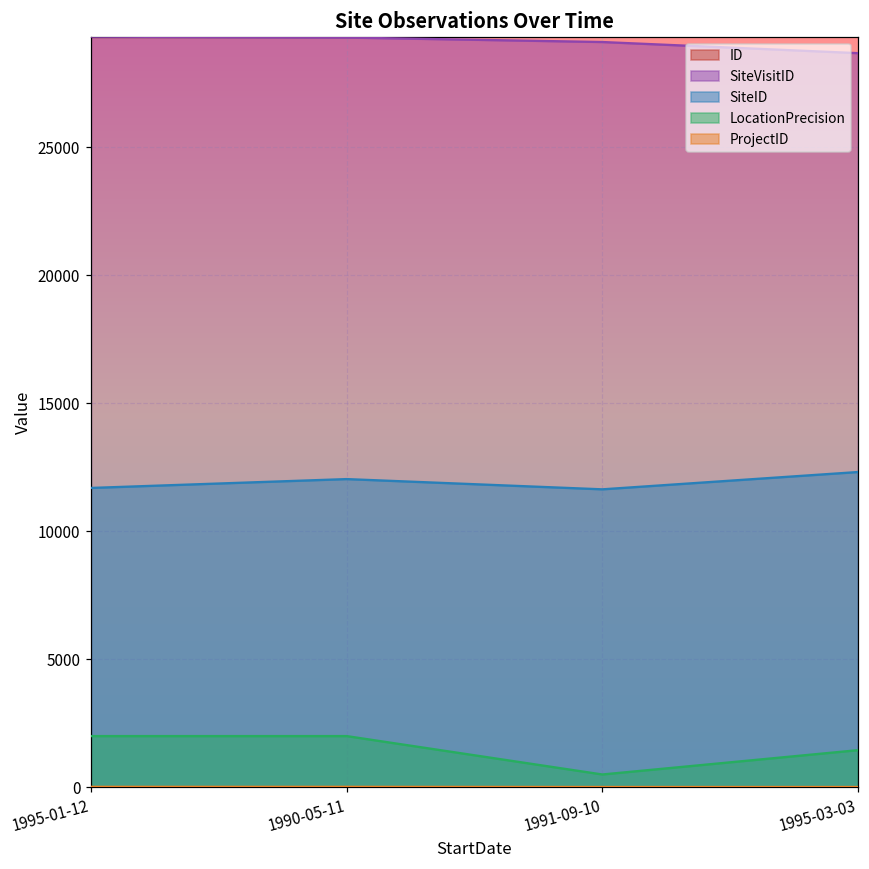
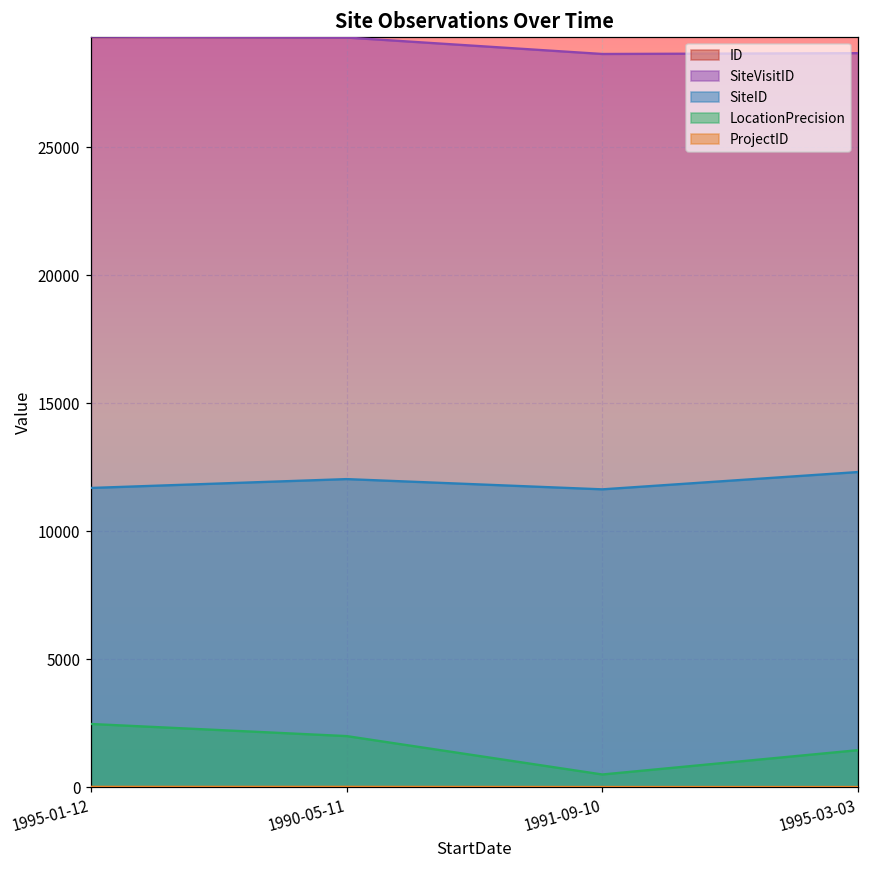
LocationPrecision, 1995-01-12: 2000 -> 2500
SiteVisitID, 1991-09-10: 29100 -> 28600
